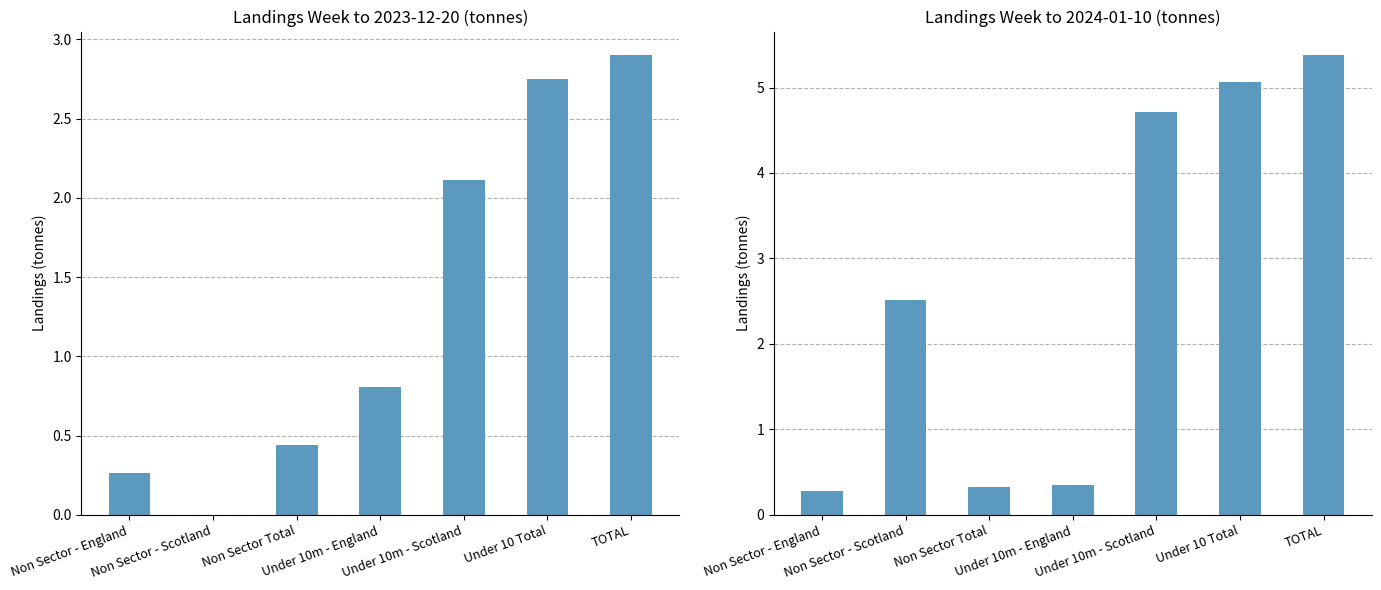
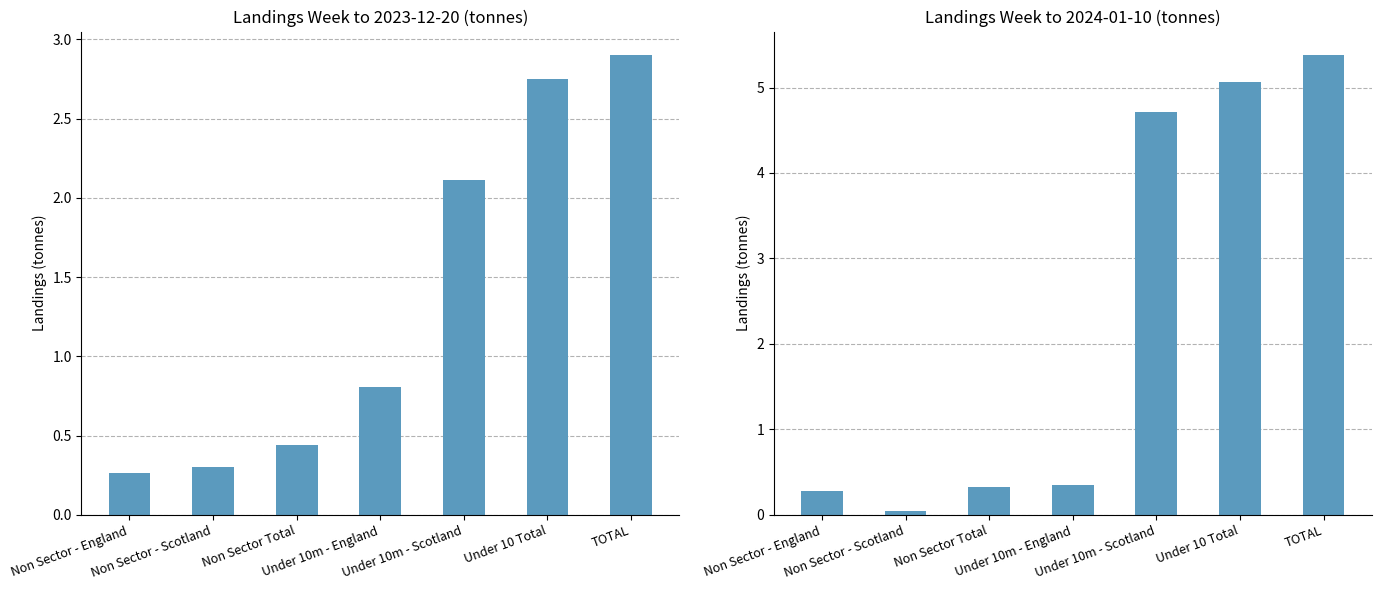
Landings Week to 2023-12-20 (tonnes), Non Sector - Scotland: 0.0 -> 0.3
Landings Week to 2024-01-10 (tonnes), Non Sector - Scotland: 2.5 -> 0.0
